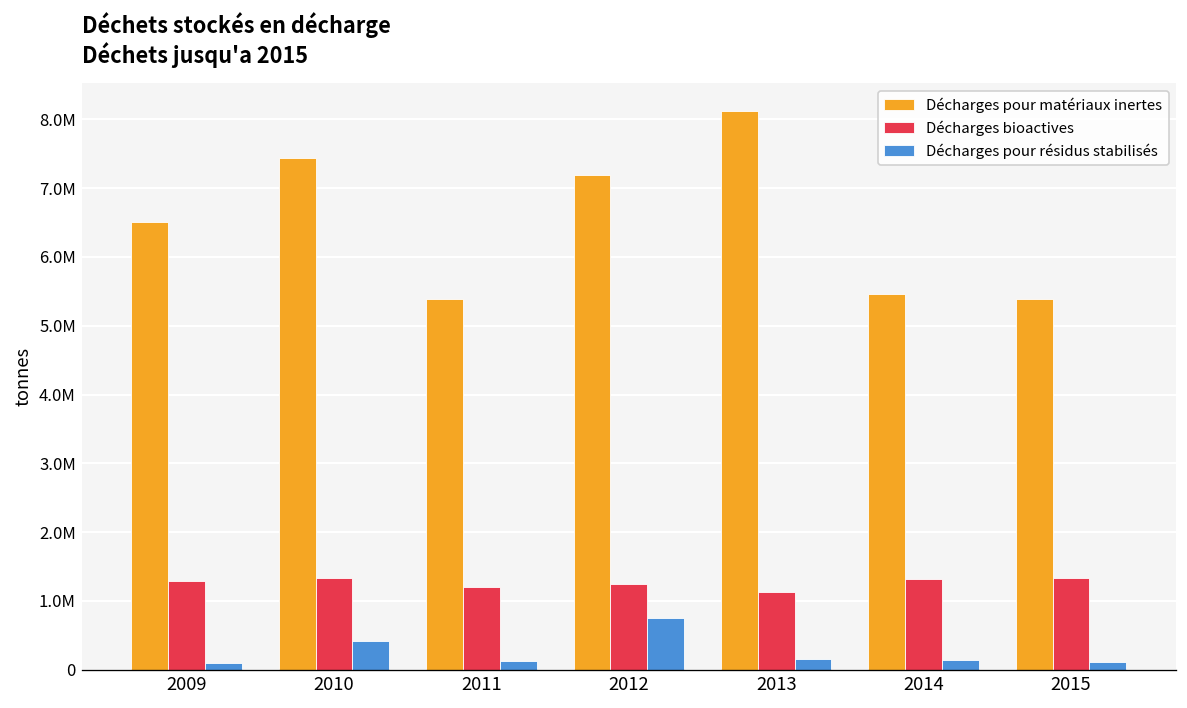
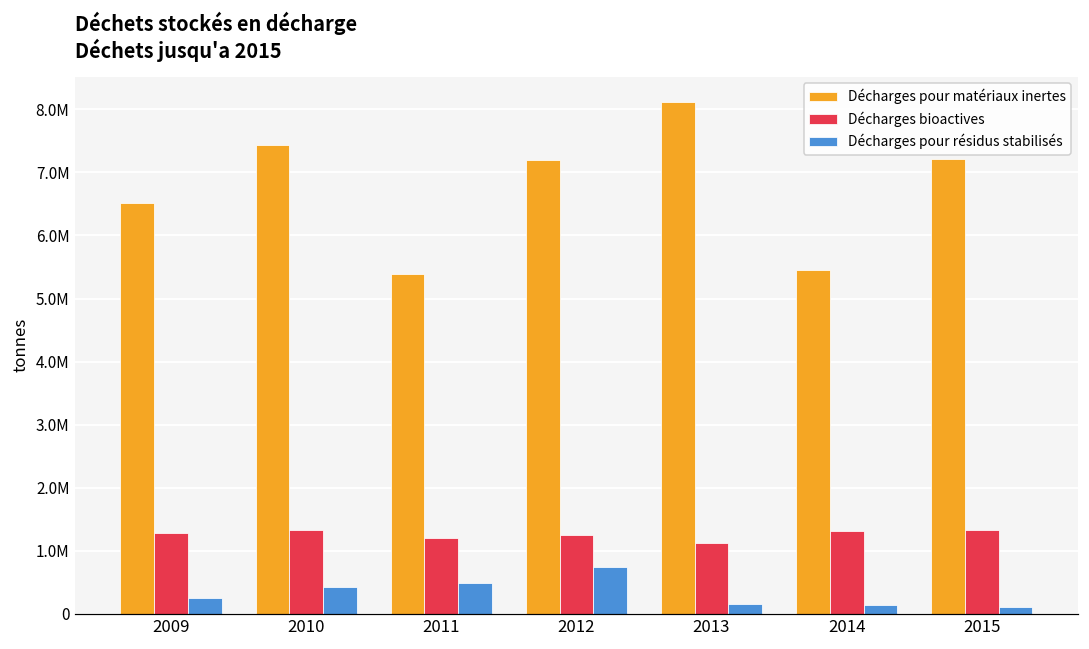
Décharges pour résidus stabilisés, 2009: 100000 -> 200000
Décharges pour résidus stabilisés, 2011: 100000 -> 500000
Décharges pour matériaux inertes, 2015: 5400000 -> 7200000
